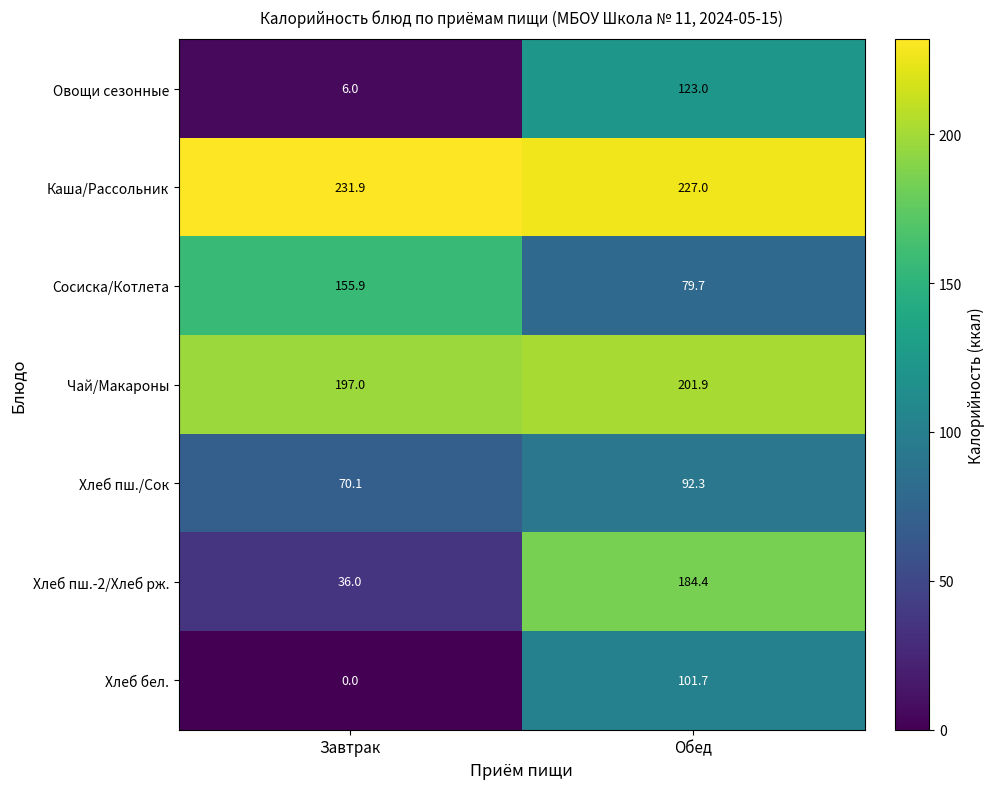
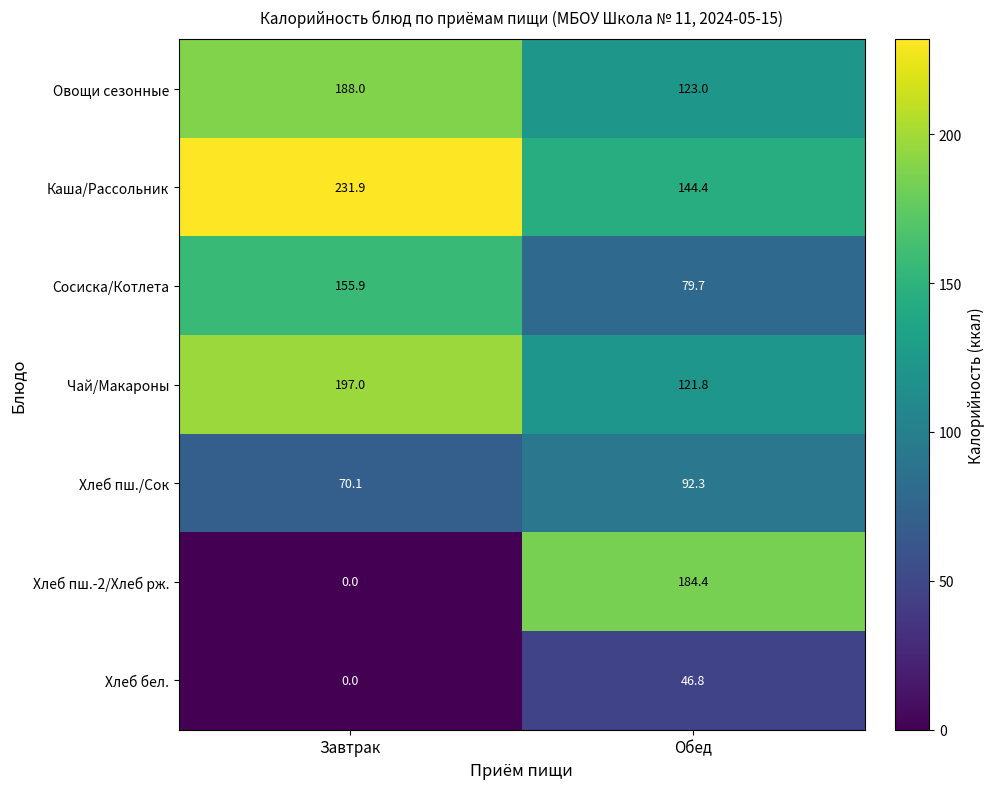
Овощи сезонные, Завтрак: 6.0 -> 188.0
Каша/Рассольник, Обед: 227.0 -> 144.4
Чай/Макароны, Обед: 201.9 -> 121.8
Хлеб пш.-2/Хлеб рж., Завтрак: 36.0 -> 0.0
Хлеб бел., Обед: 101.7 -> 46.8
